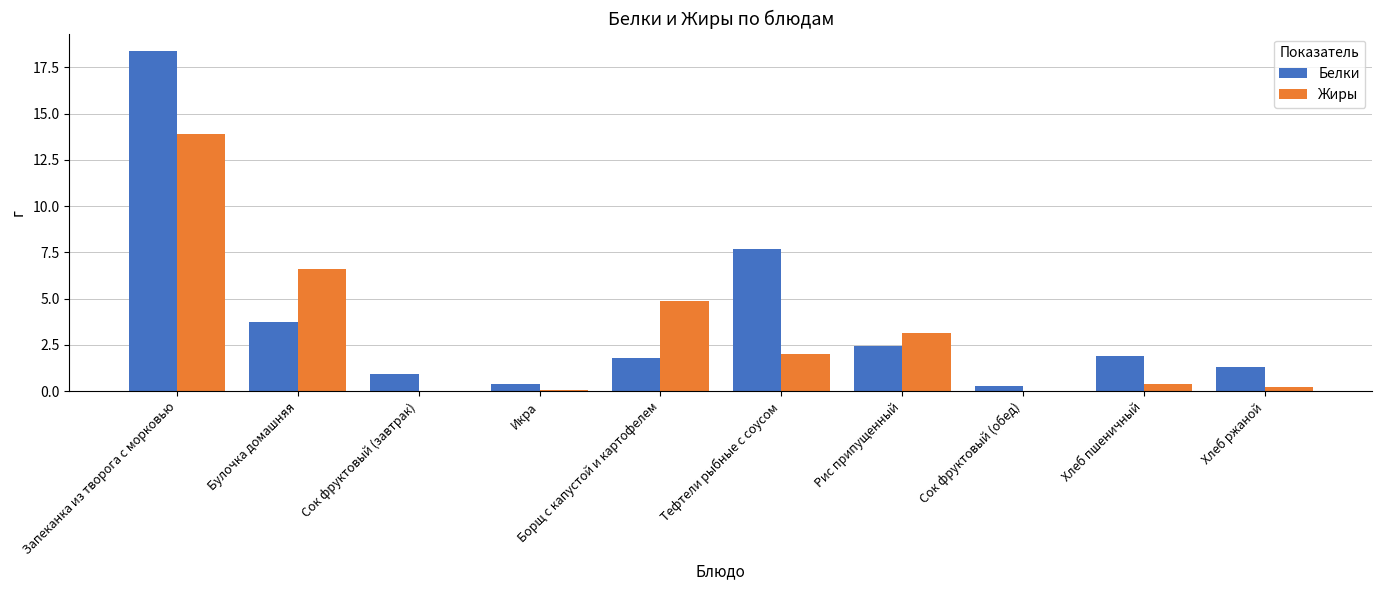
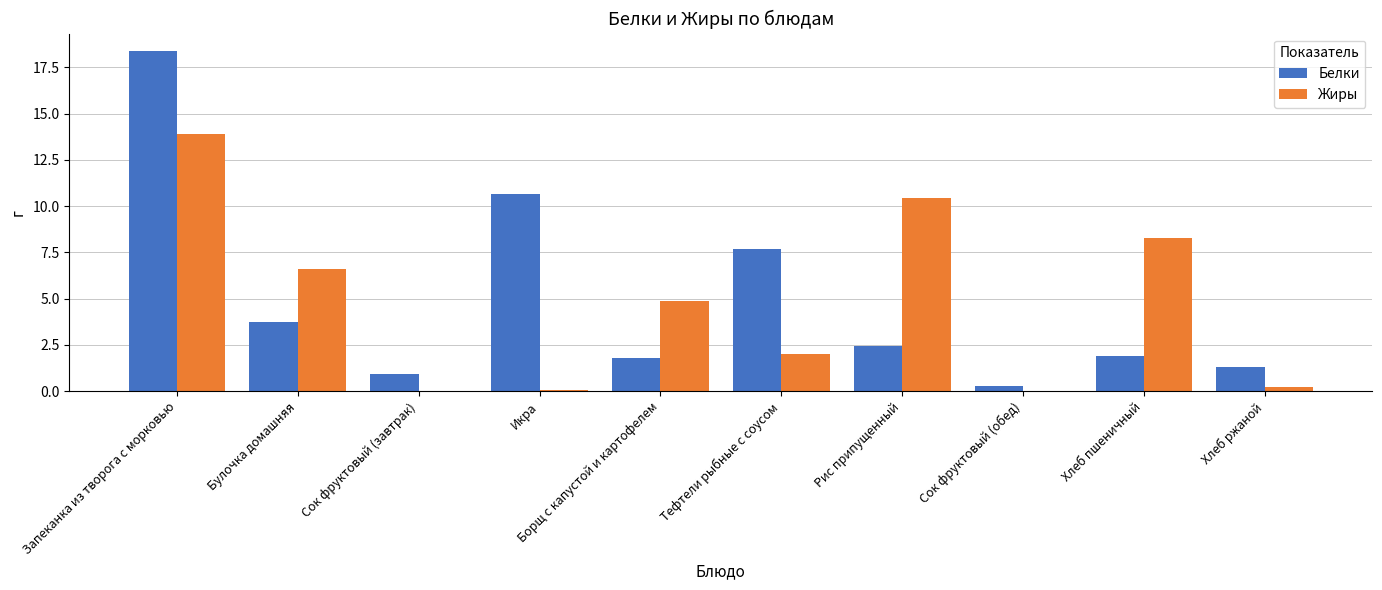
Белки, Икра: 0.4 -> 10.6
Жиры, Рис припущенный: 3.1 -> 10.5
Жиры, Хлеб пшеничный: 0.4 -> 8.3
